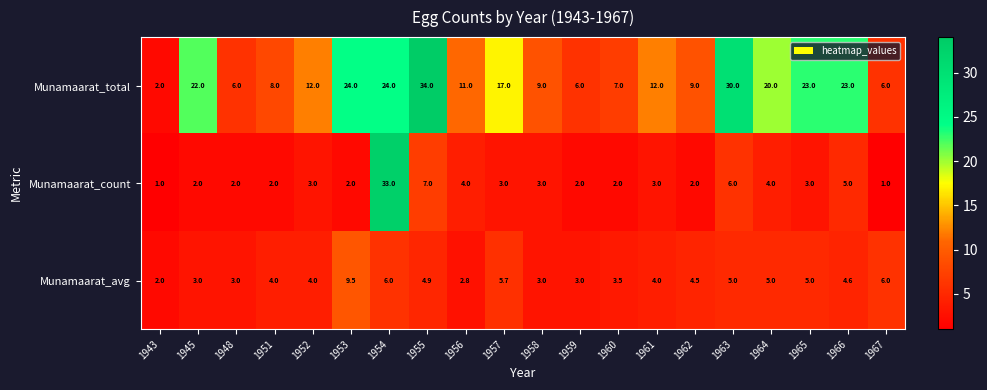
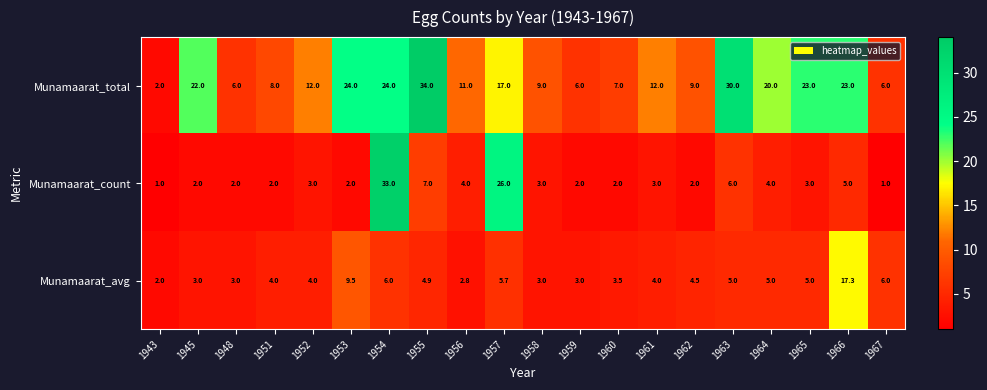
Munamaarat_count, 1957: 3.0 -> 26.0
Munamaarat_avg, 1966: 4.6 -> 17.3
